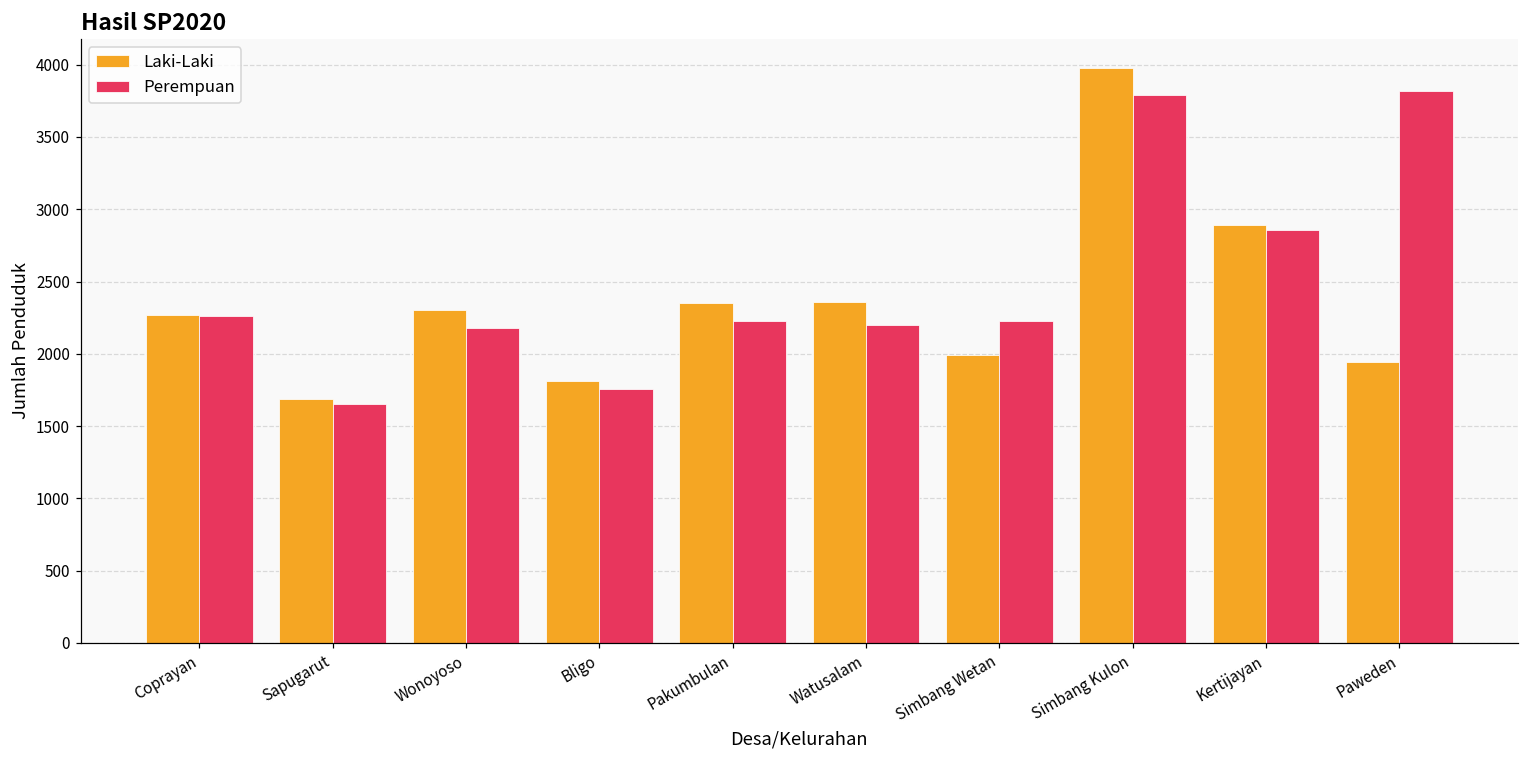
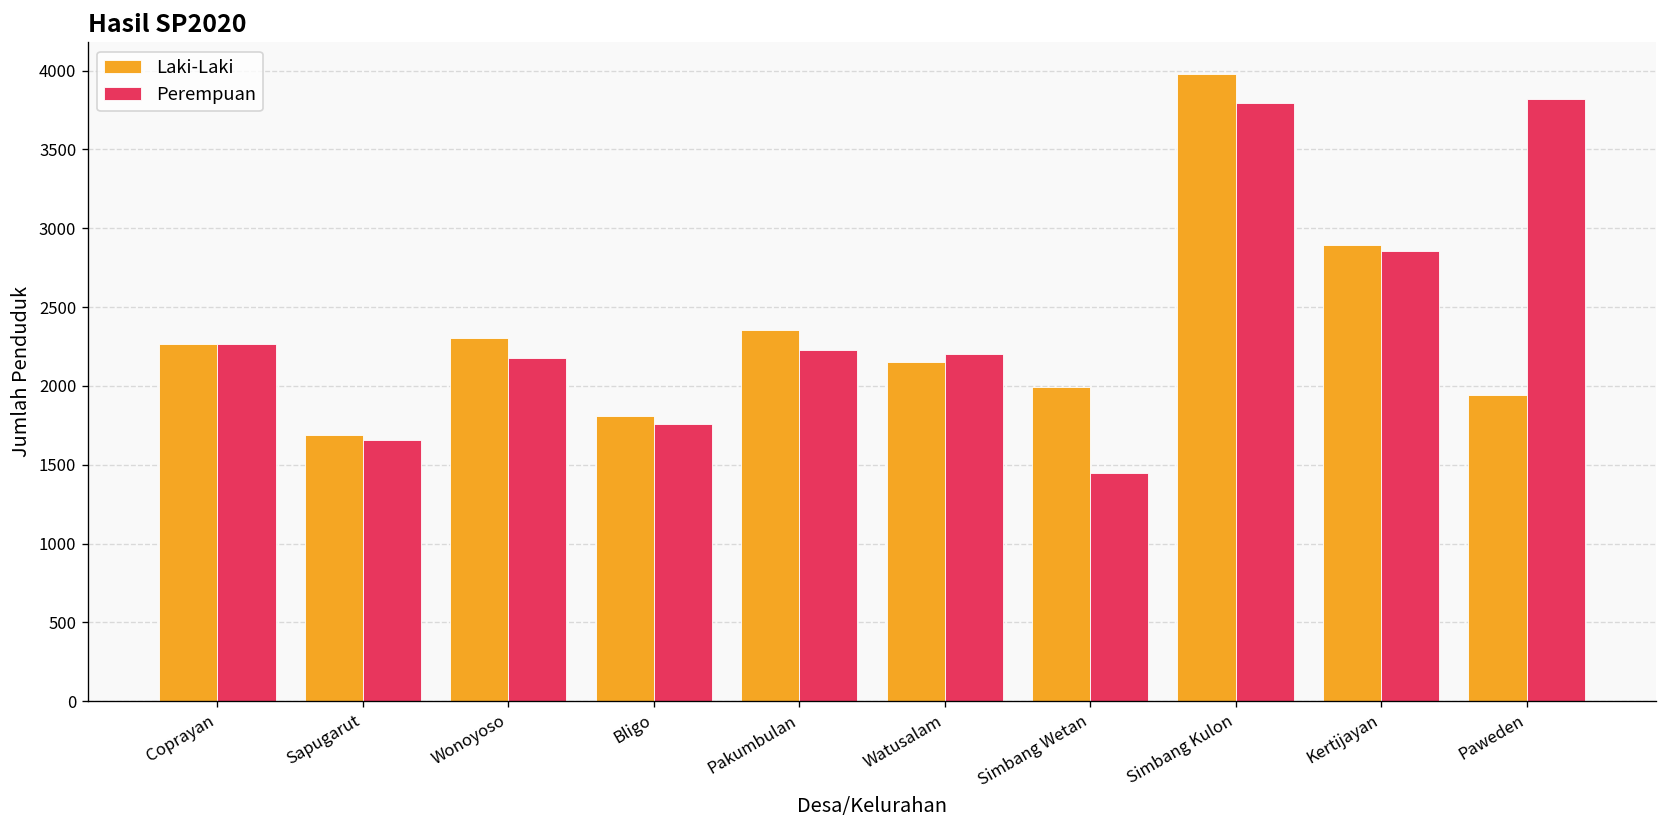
Laki-Laki, Watusalam: 2360 -> 2150
Perempuan, Simbang Wetan: 2220 -> 1450
